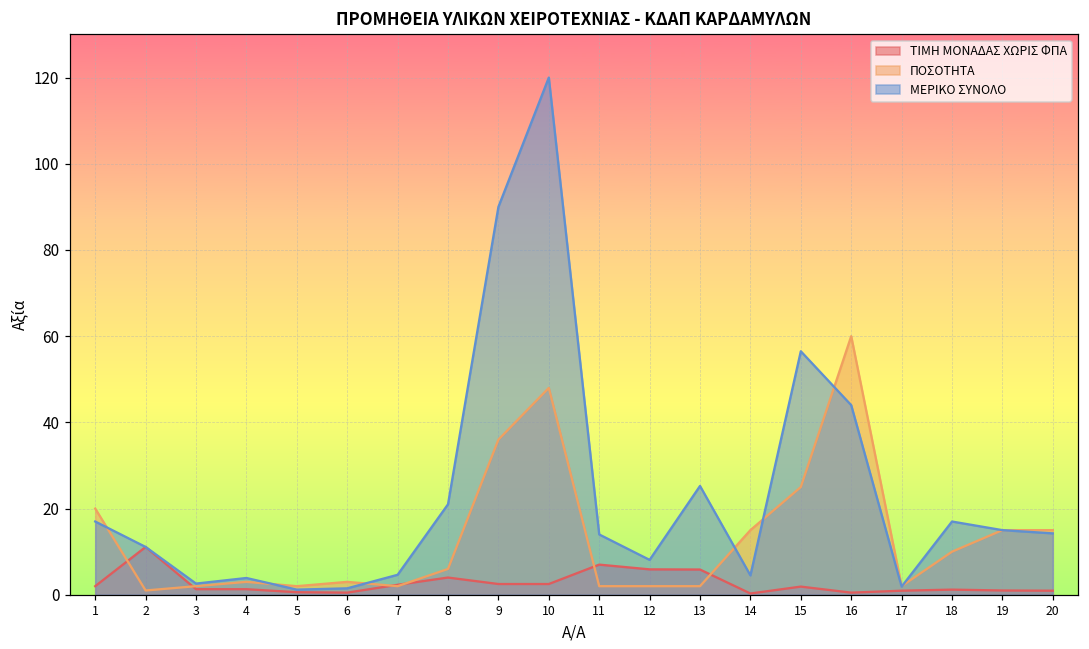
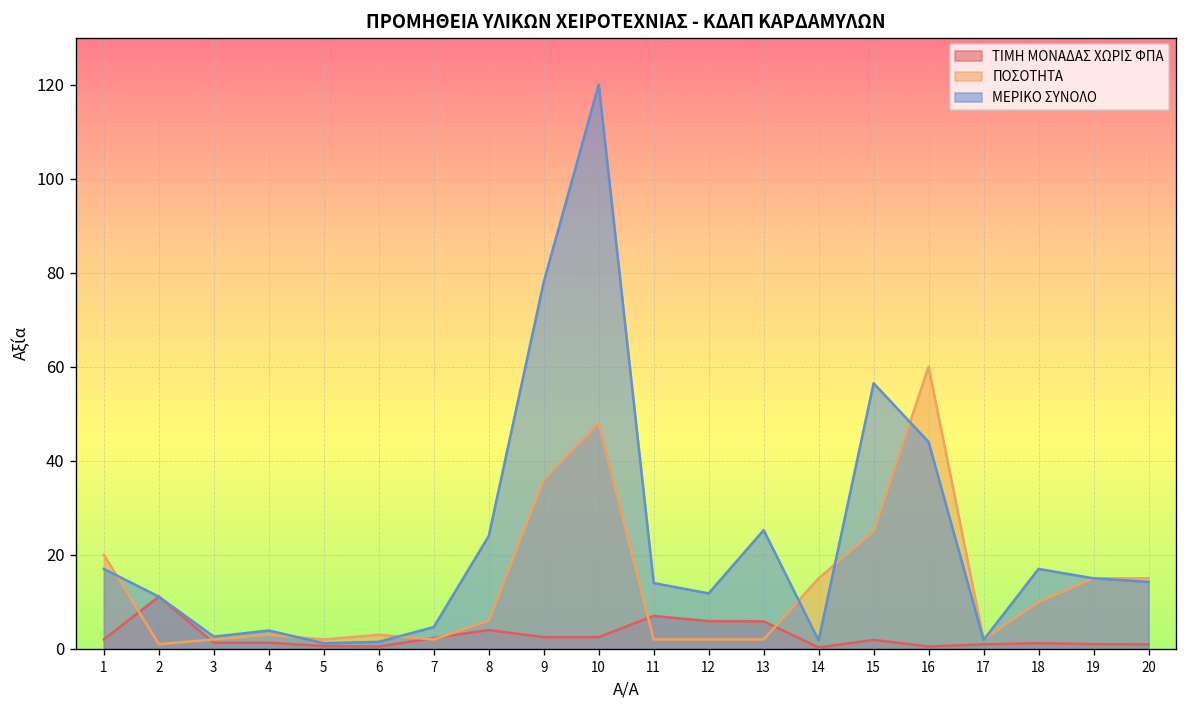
ΜΕΡΙΚΟ ΣΥΝΟΛΟ, 8: 21 -> 24
ΜΕΡΙΚΟ ΣΥΝΟΛΟ, 9: 90 -> 78
ΜΕΡΙΚΟ ΣΥΝΟΛΟ, 12: 8 -> 12
ΜΕΡΙΚΟ ΣΥΝΟΛΟ, 14: 5 -> 2
